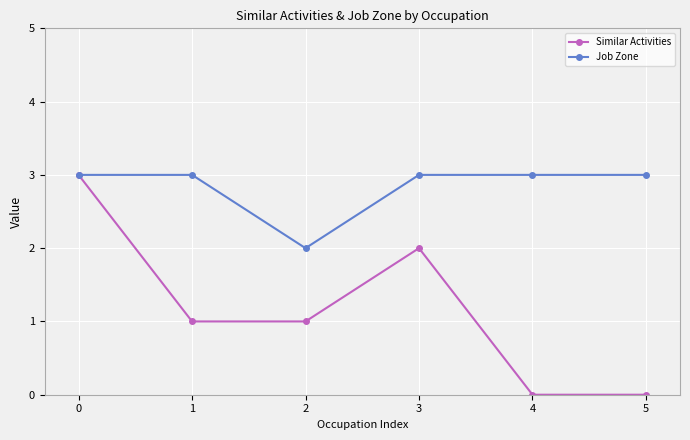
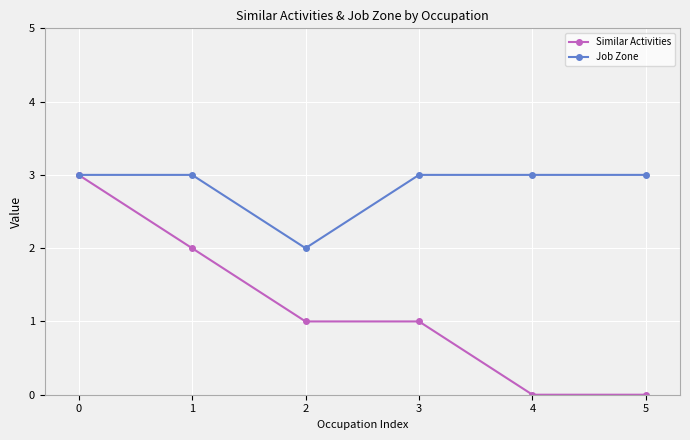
Similar Activities, 1: 1 -> 2
Similar Activities, 3: 2 -> 1
